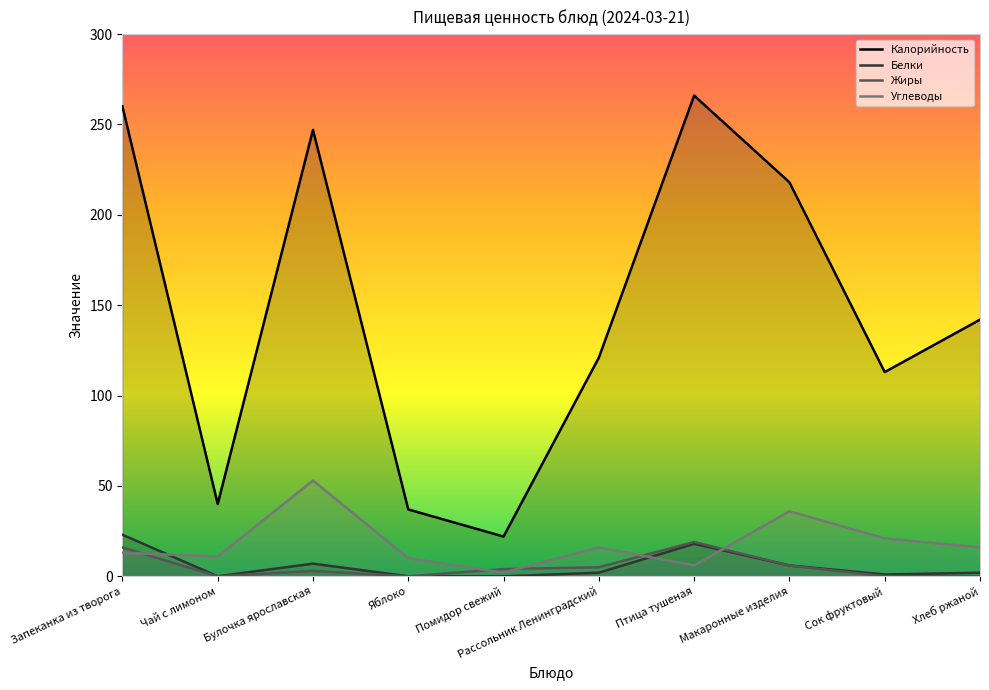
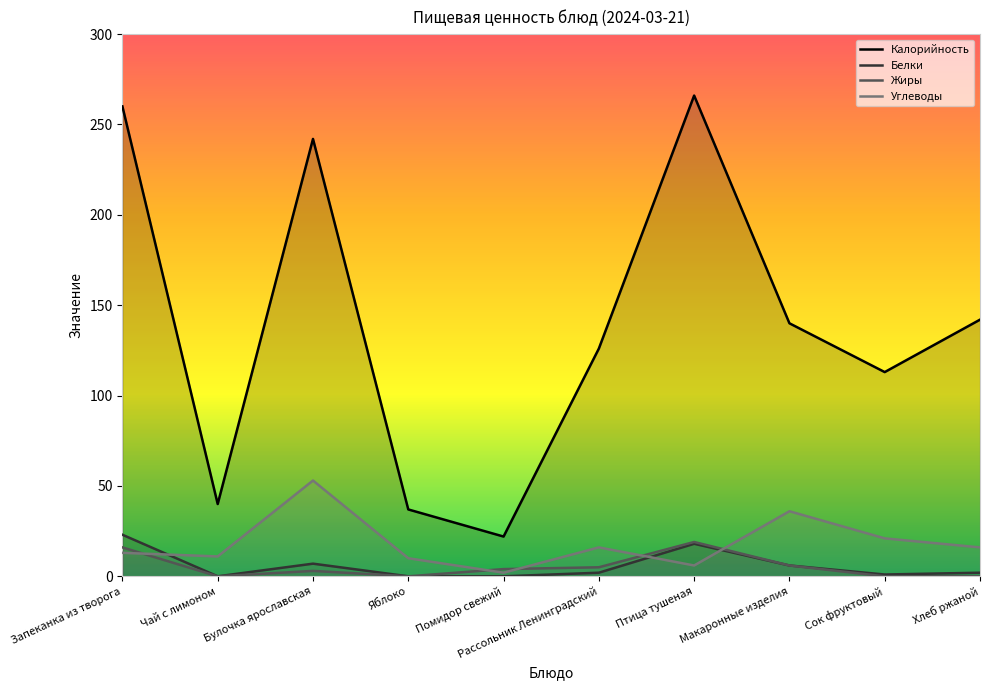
Калорийность, Булочка ярославская: 247 -> 242
Калорийность, Рассольник Ленинградский: 121 -> 126
Калорийность, Макаронные изделия: 218 -> 140
